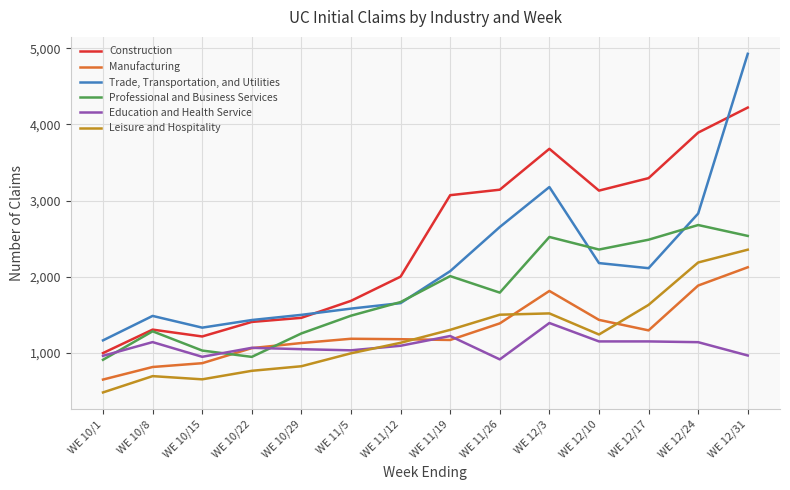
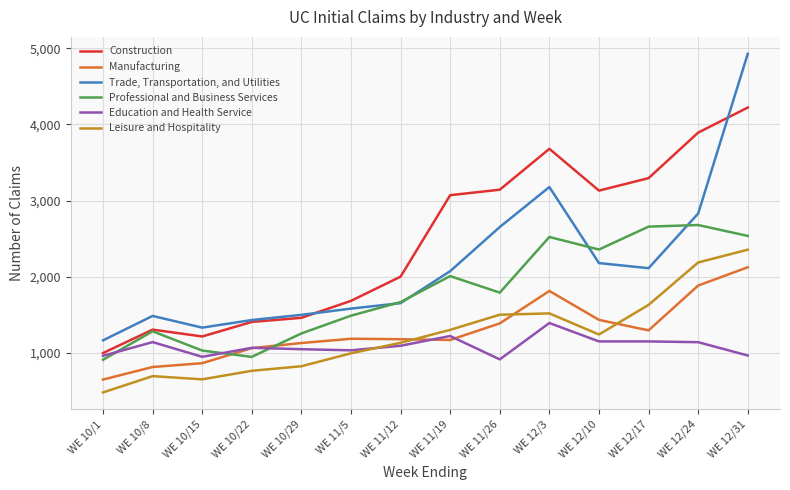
Professional and Business Services, WE 12/17: 2,500 -> 2,700
